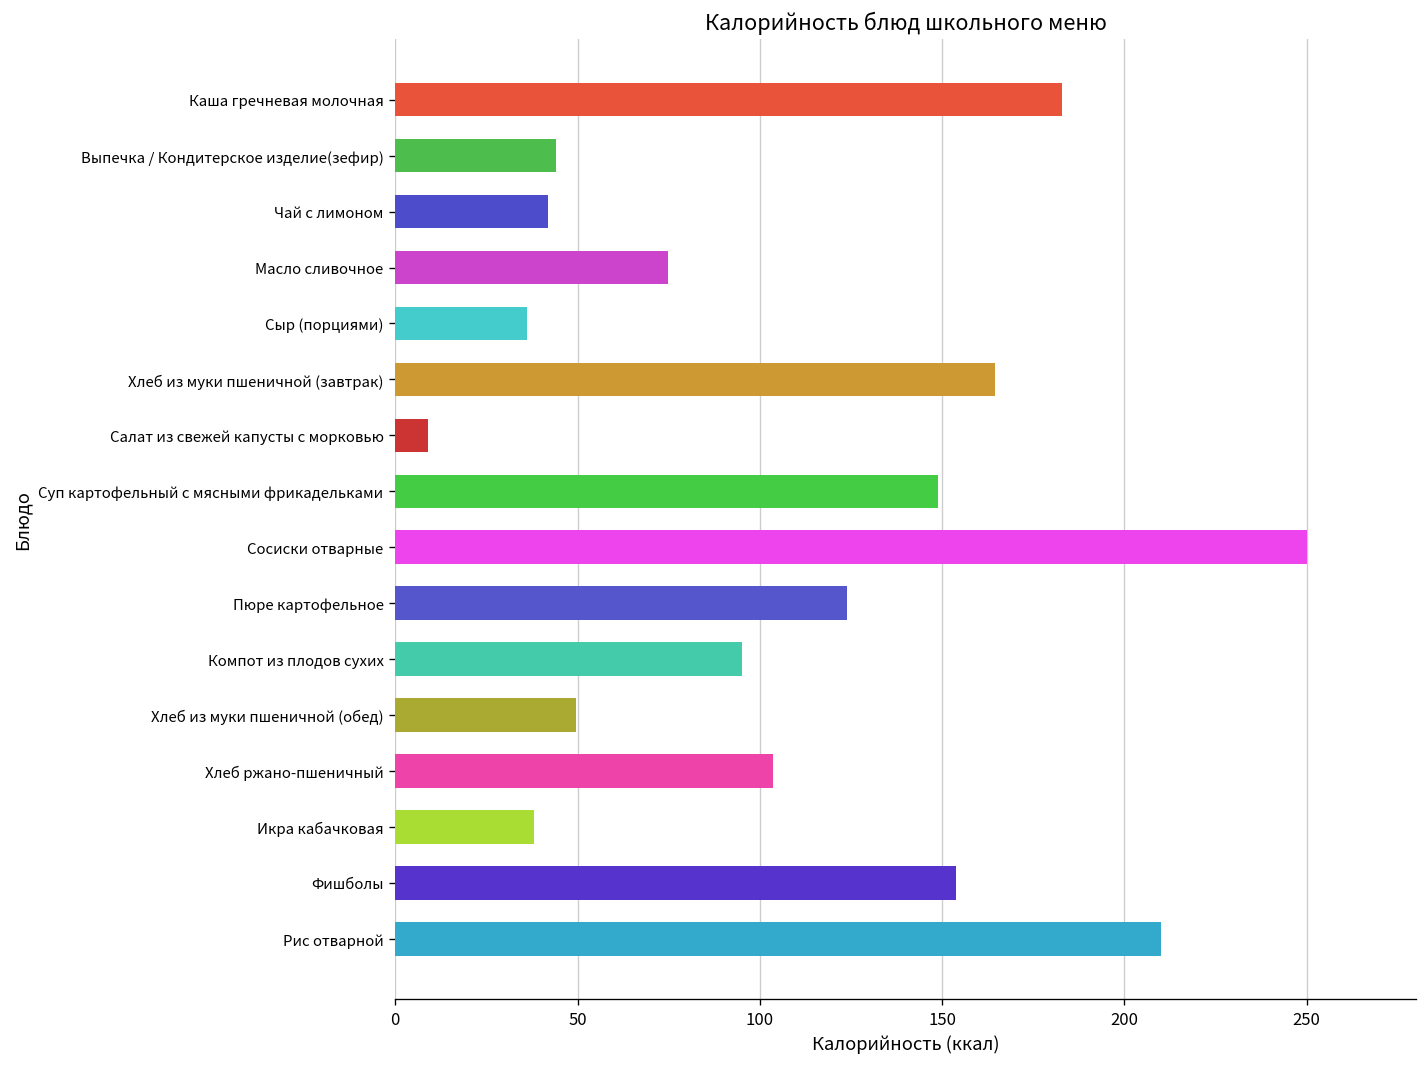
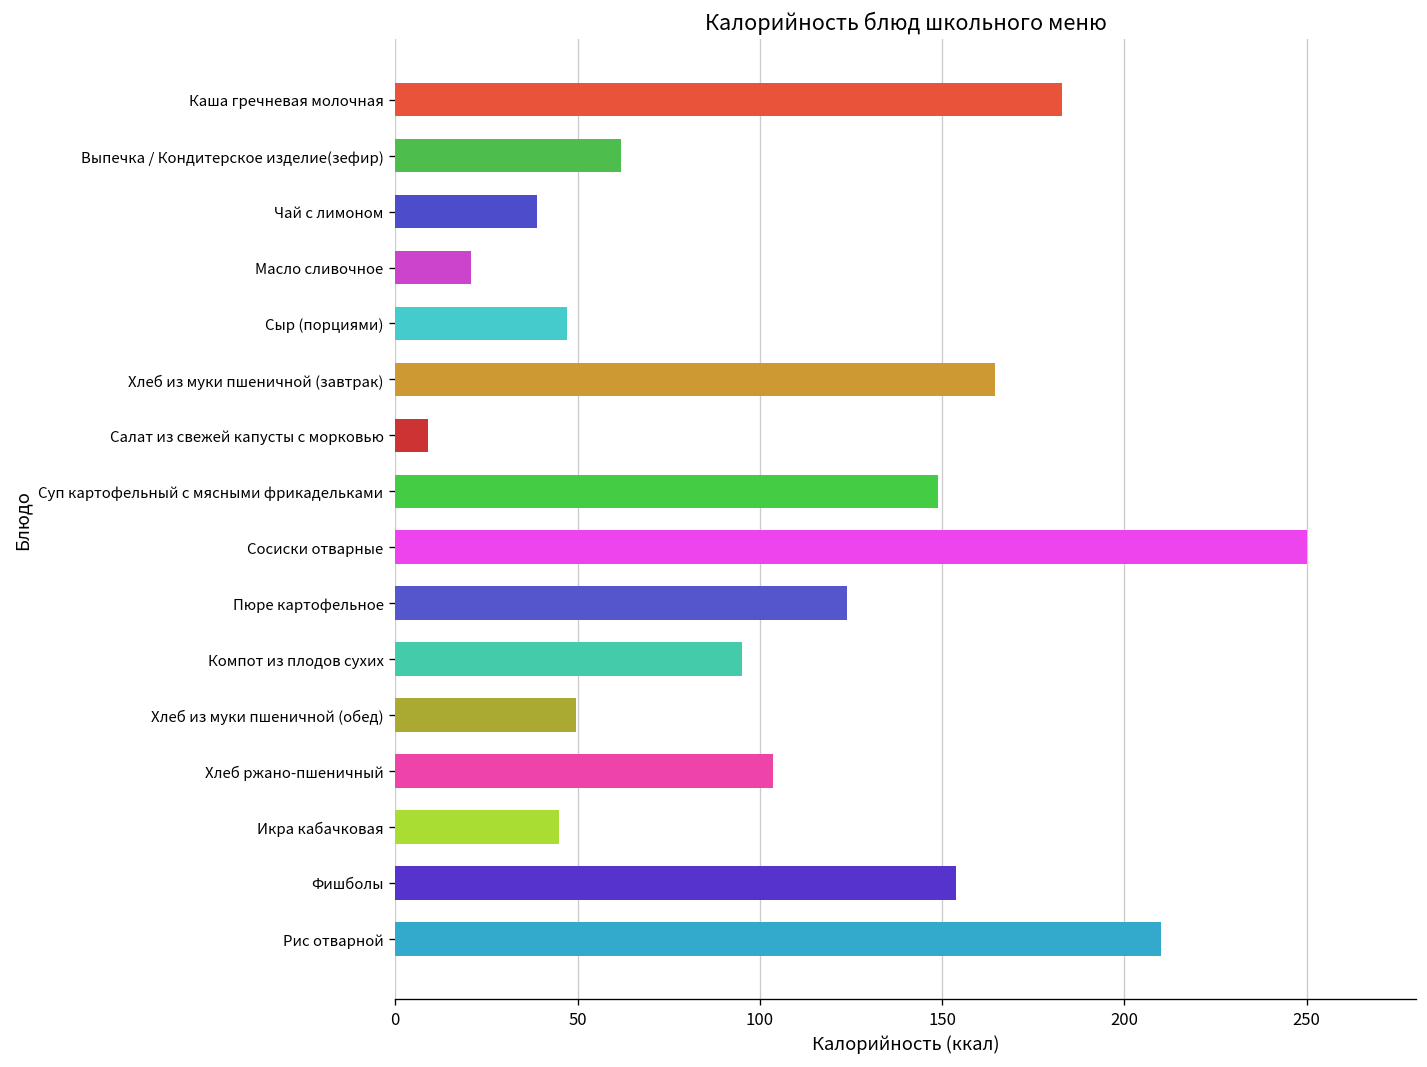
Выпечка / Кондитерское изделие(зефир): 44 -> 62
Чай с лимоном: 42 -> 39
Масло сливочное: 75 -> 21
Сыр (порциями): 36 -> 47
Икра кабачковая: 38 -> 45
